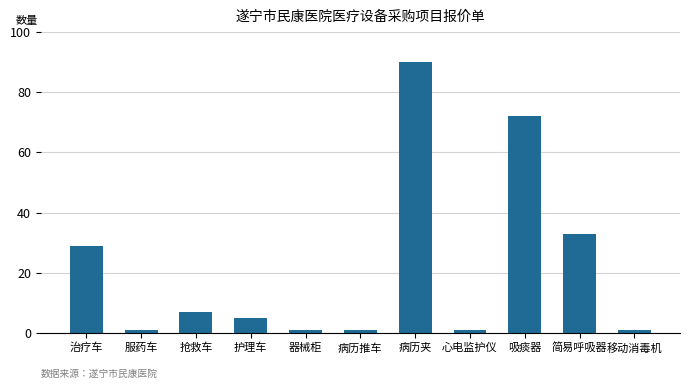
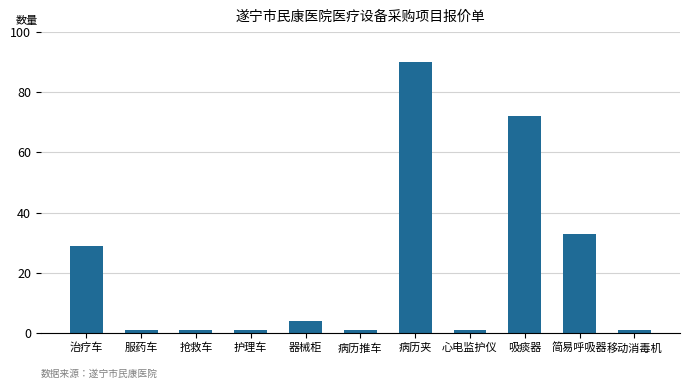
抢救车: 7 -> 1
护理车: 5 -> 1
器械柜: 1 -> 4
